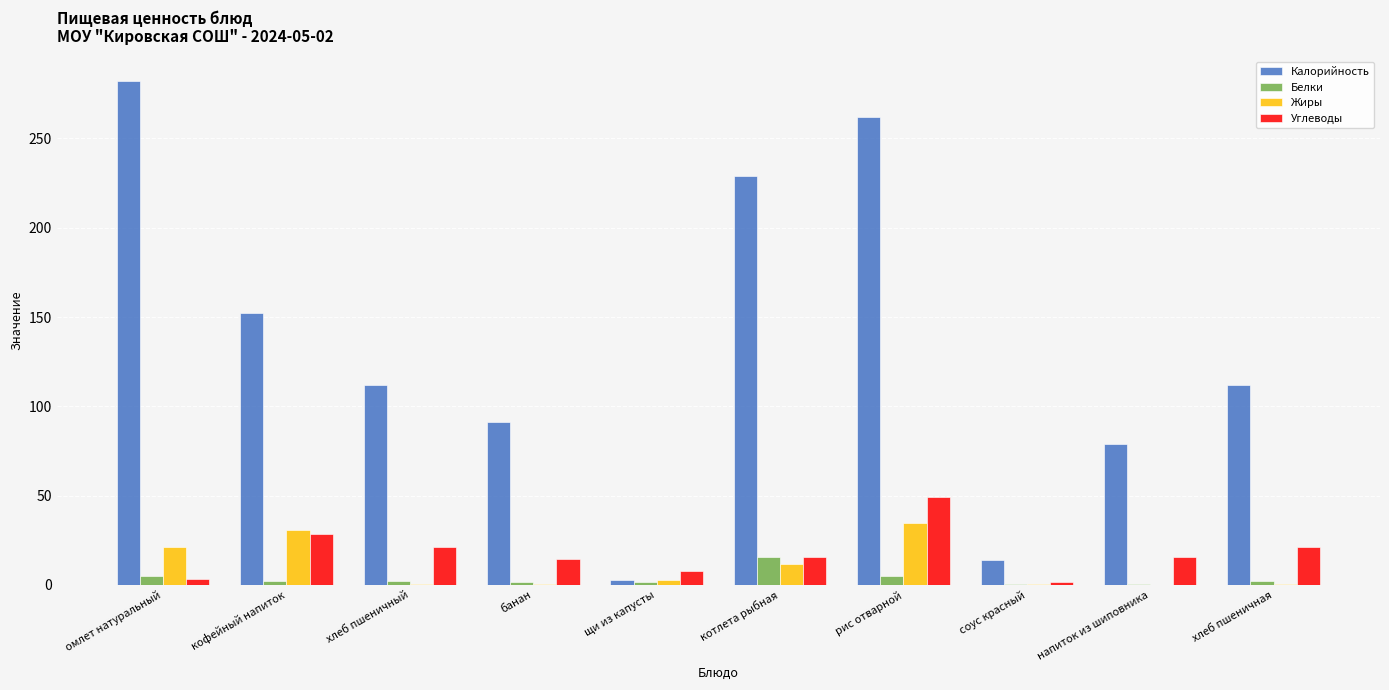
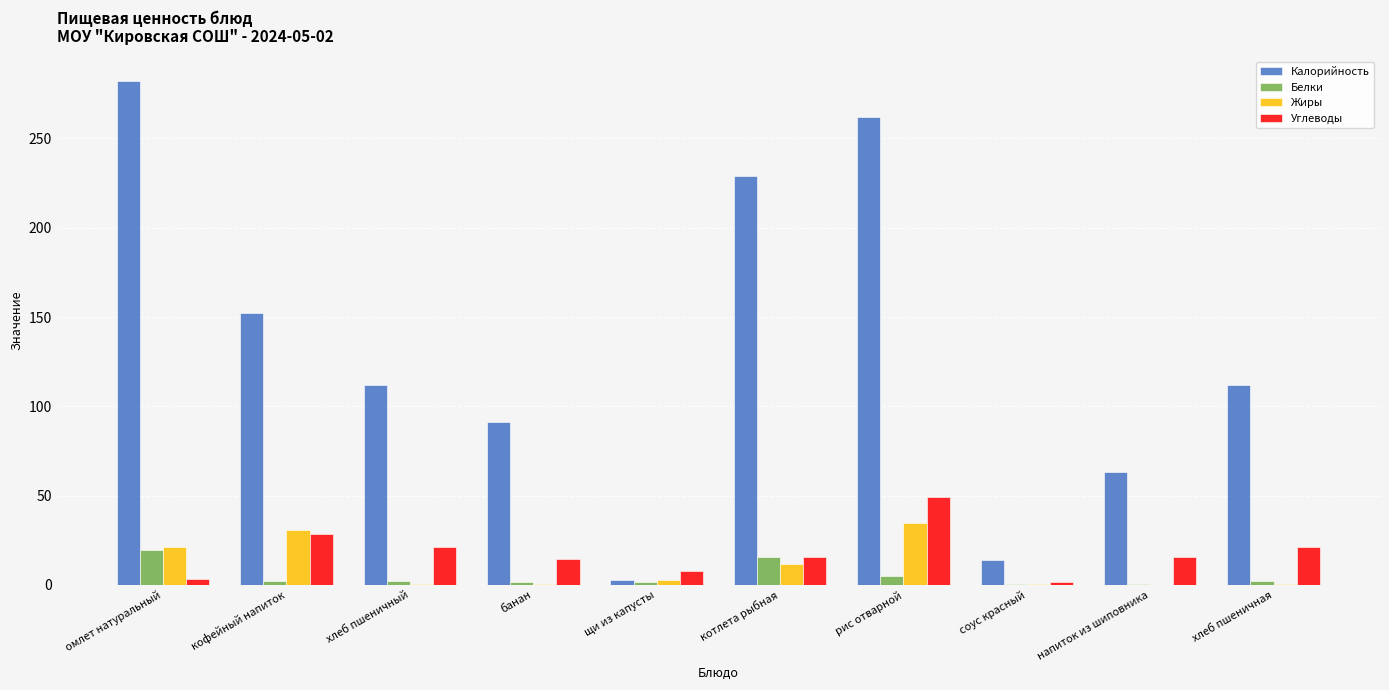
Белки, омлет натуральный: 5 -> 20
Калорийность, напиток из шиповника: 79 -> 63
